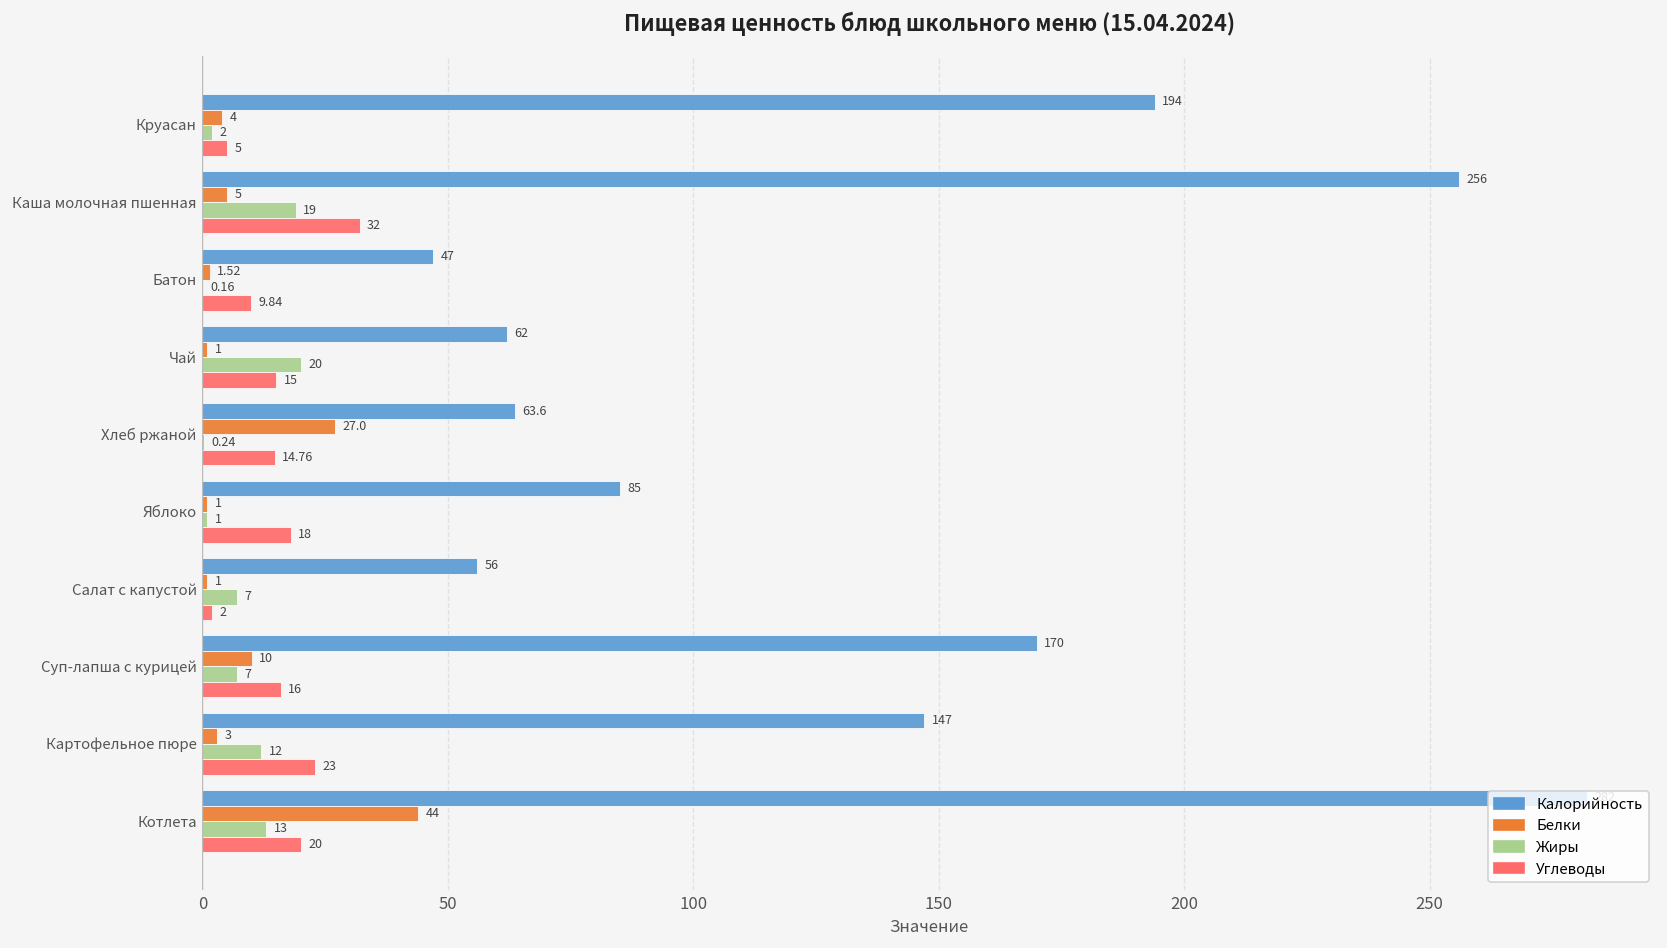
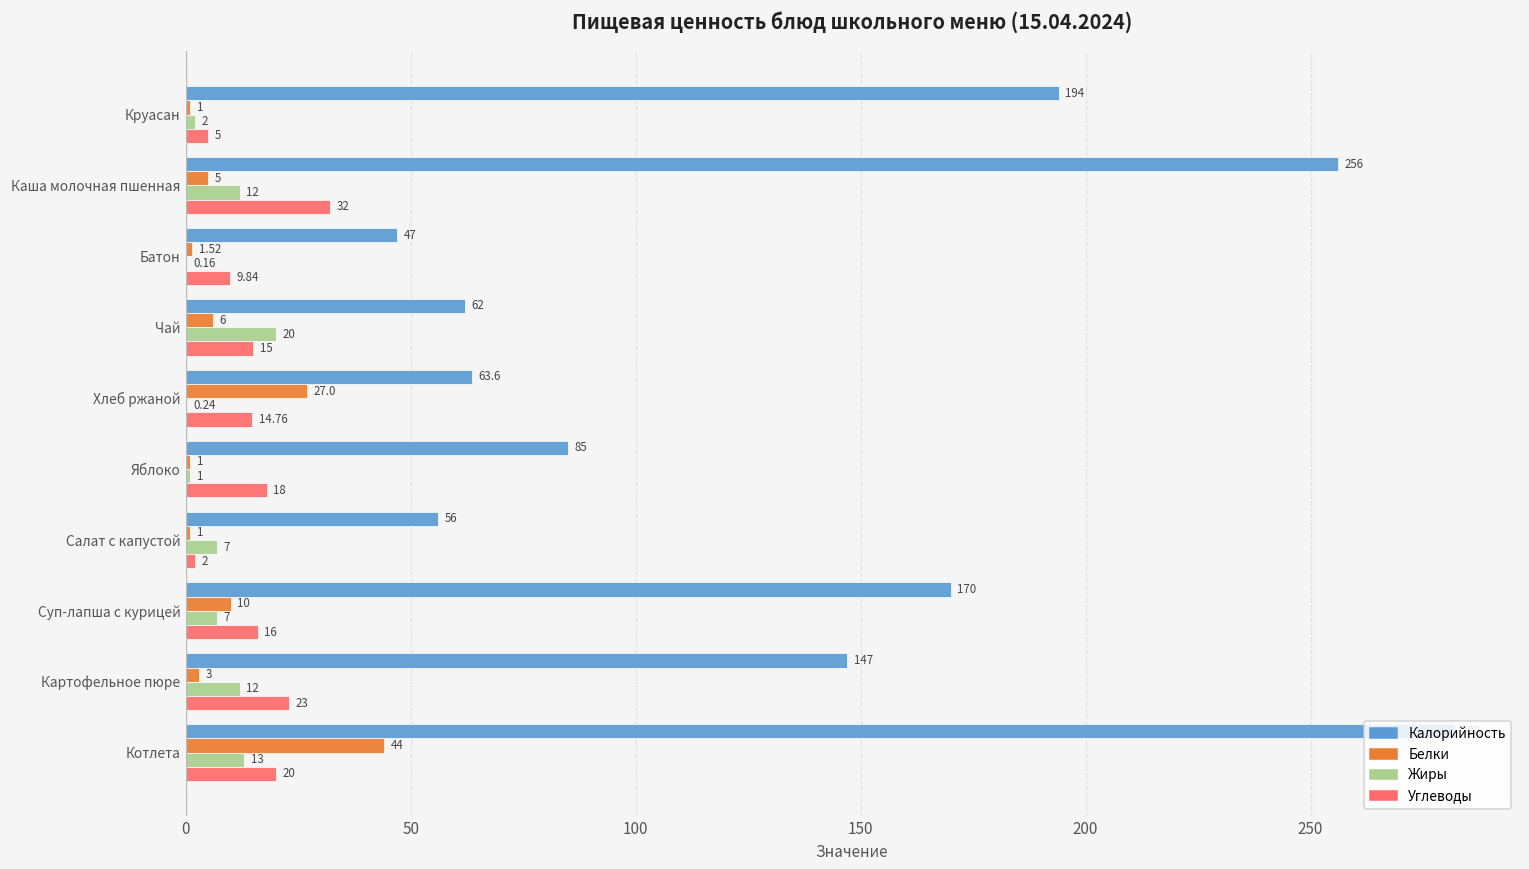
Белки, Круасан: 4 -> 1
Жиры, Каша молочная пшенная: 19 -> 12
Белки, Чай: 1 -> 6
